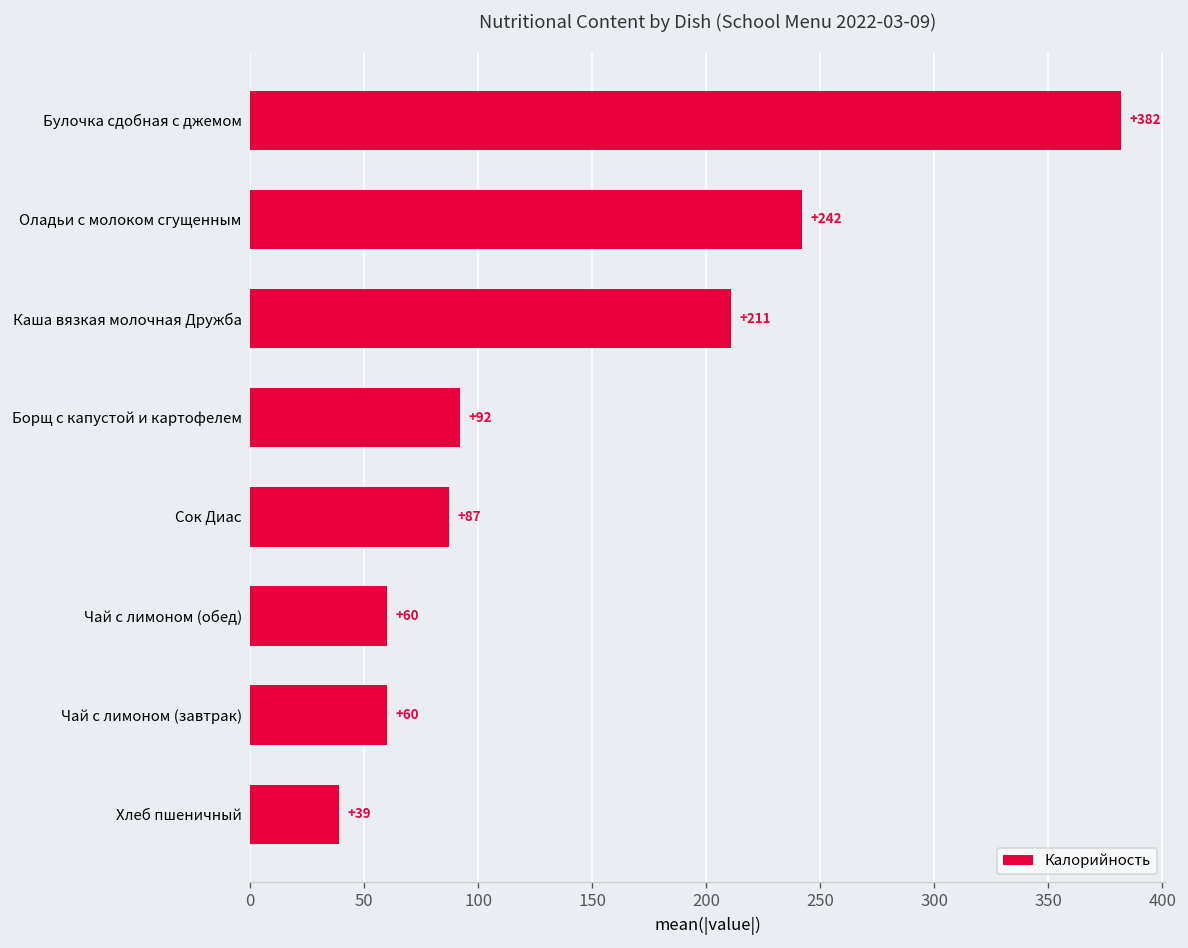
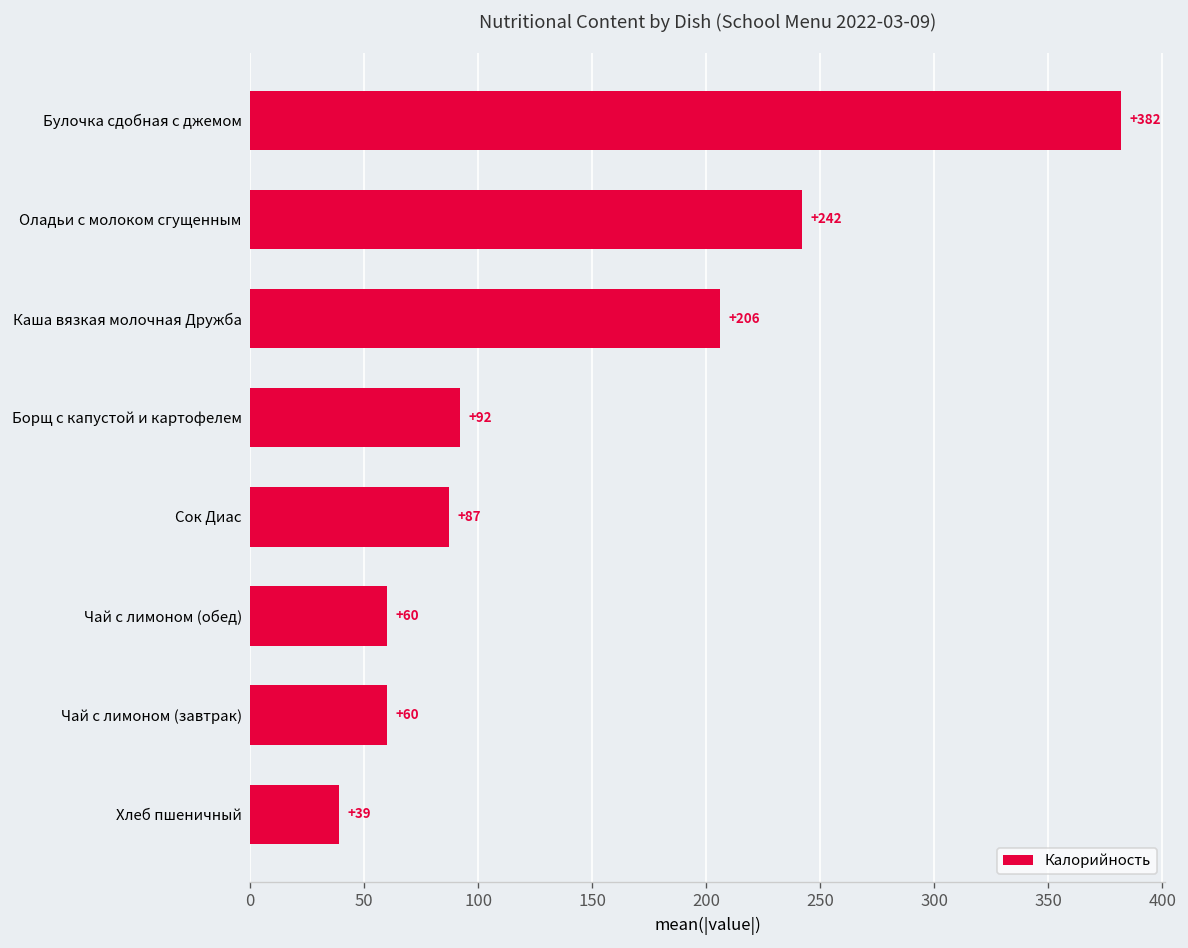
Каша вязкая молочная Дружба: +211 -> +206
